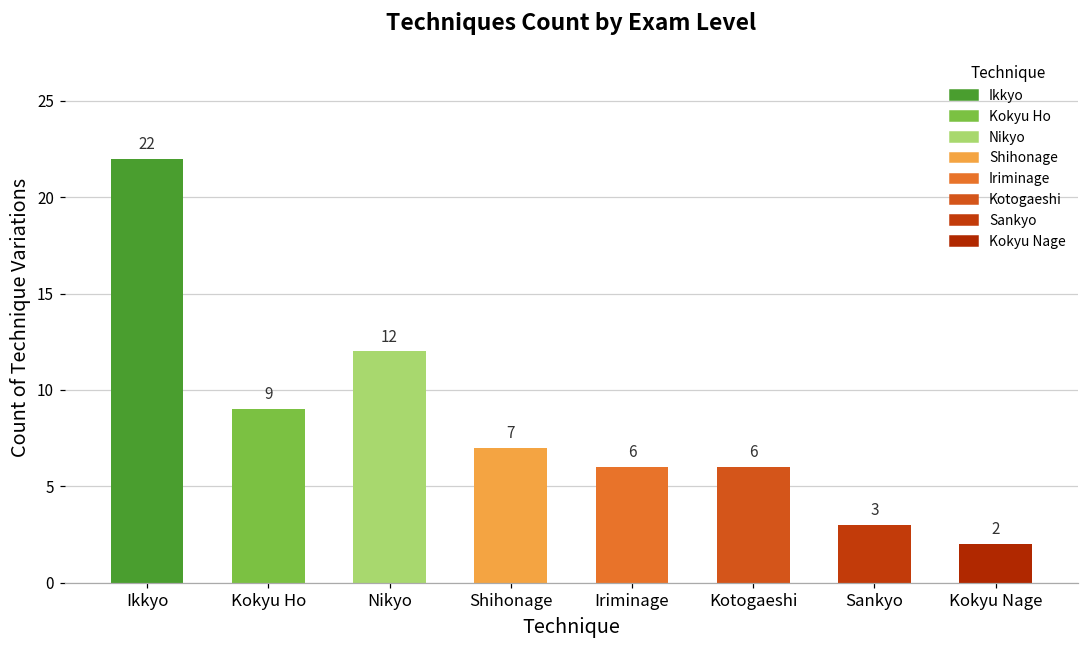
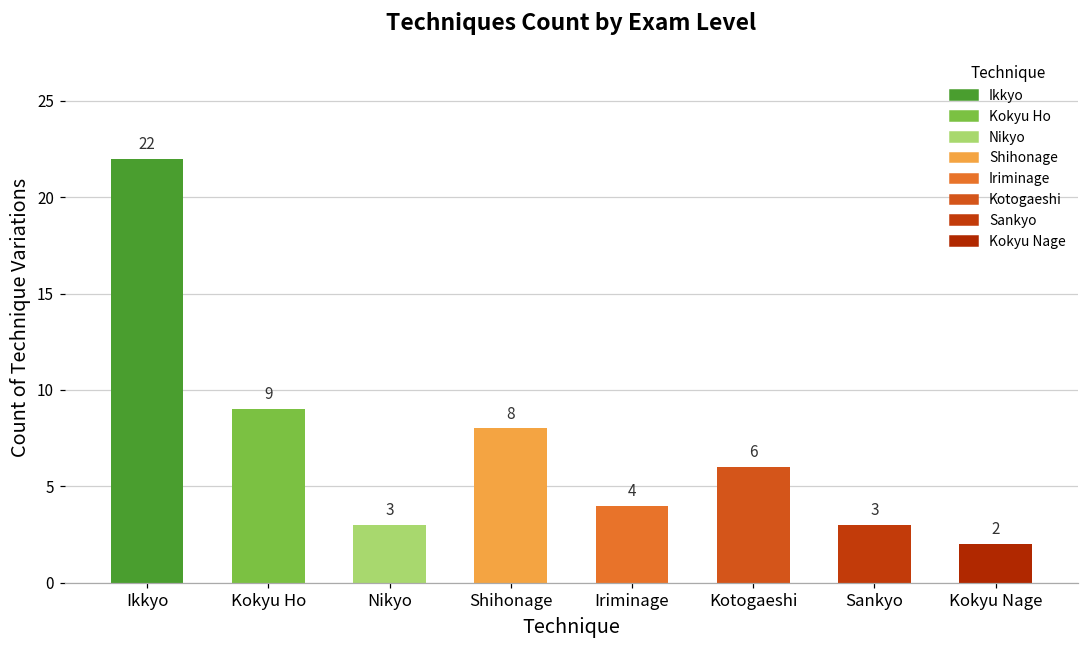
Nikyo: 12 -> 3
Shihonage: 7 -> 8
Iriminage: 6 -> 4
